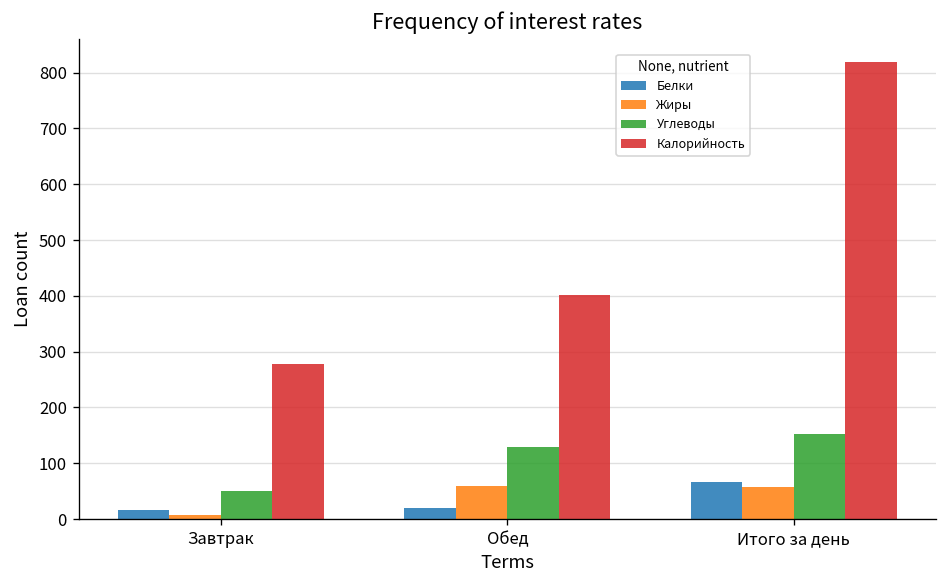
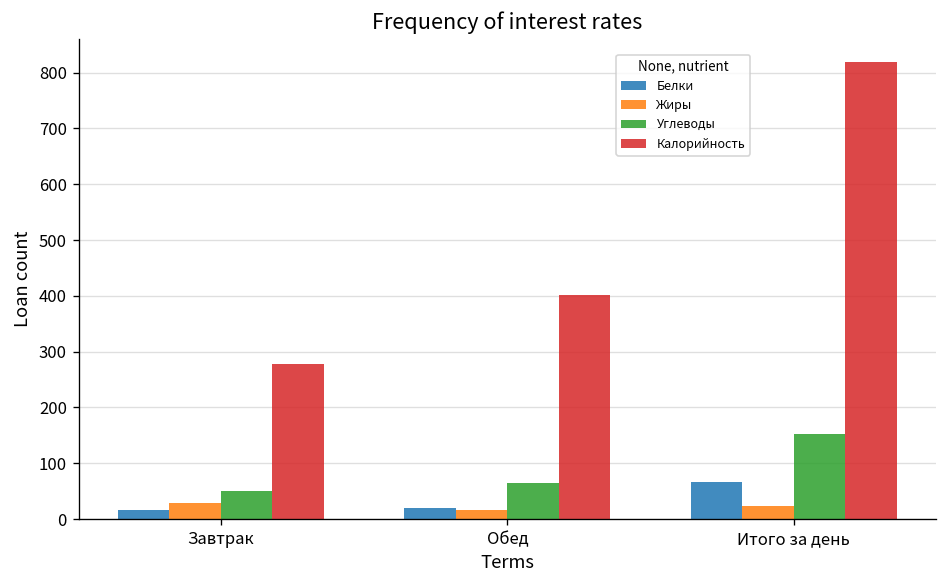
Жиры, Завтрак: 10 -> 30
Жиры, Обед: 60 -> 20
Углеводы, Обед: 130 -> 60
Жиры, Итого за день: 60 -> 20
